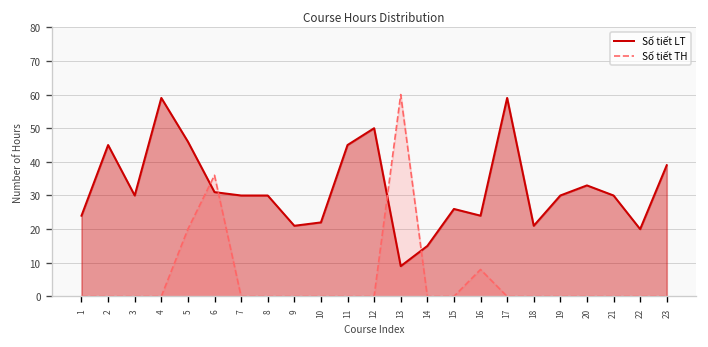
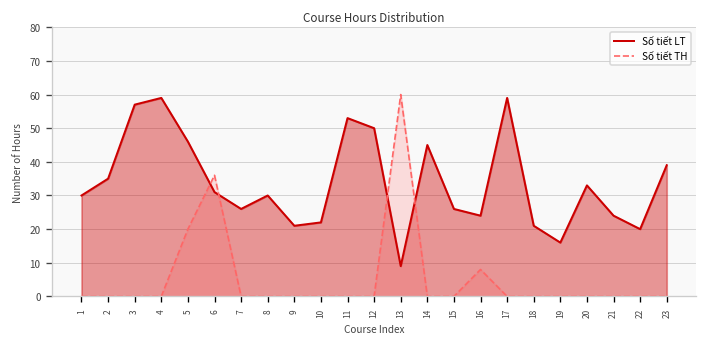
Số tiết LT, 1: 24 -> 30
Số tiết LT, 2: 45 -> 35
Số tiết LT, 3: 30 -> 57
Số tiết LT, 7: 30 -> 26
Số tiết LT, 11: 45 -> 53
Số tiết LT, 14: 15 -> 45
Số tiết LT, 19: 30 -> 16
Số tiết LT, 21: 30 -> 24
